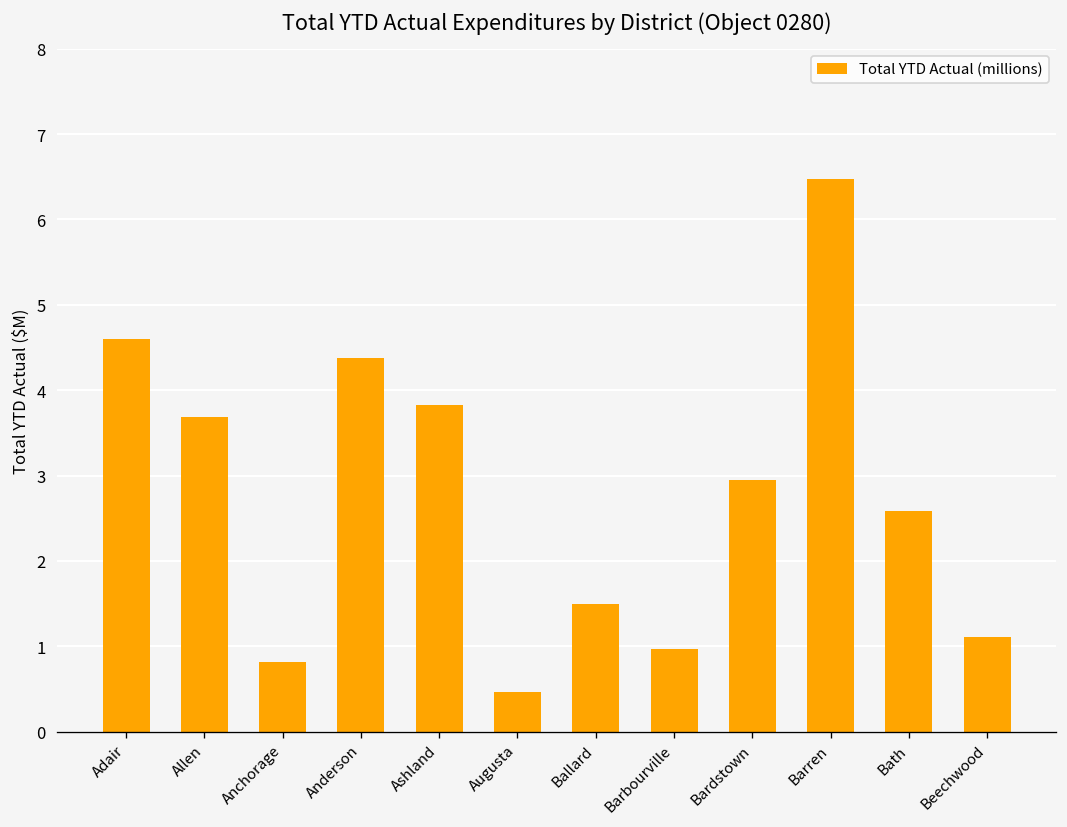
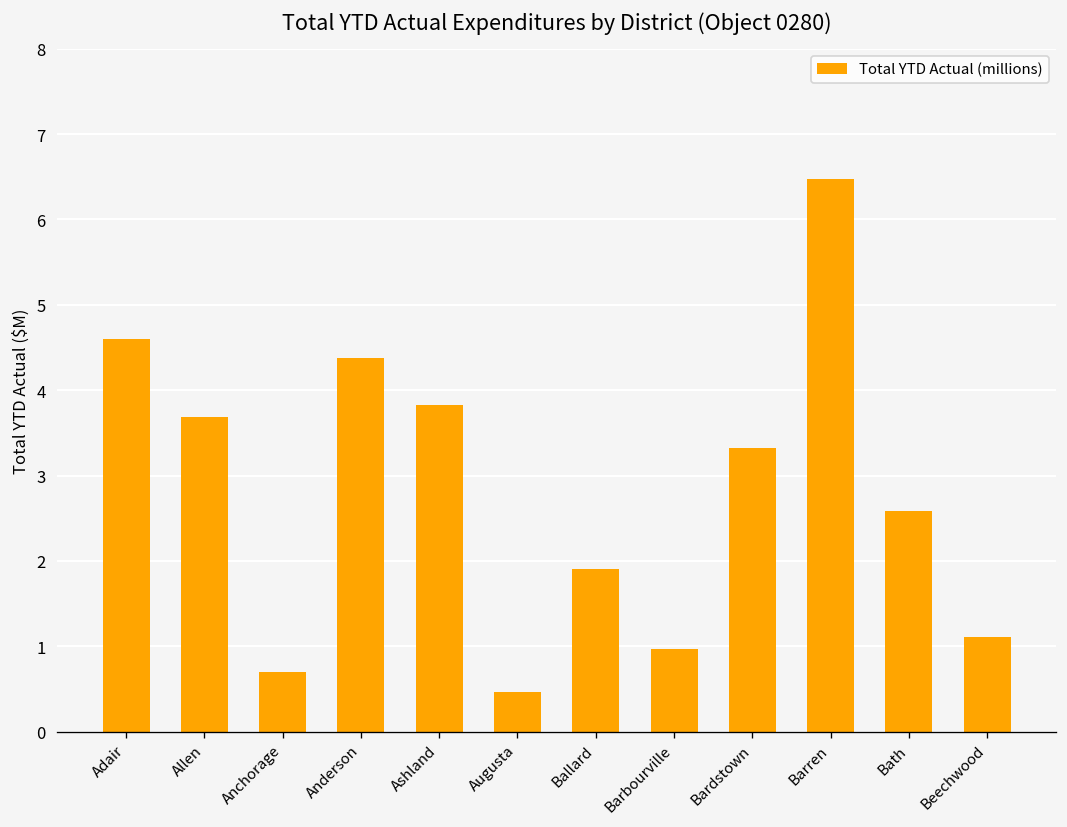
Anchorage: 0.8 -> 0.7
Ballard: 1.5 -> 1.9
Bardstown: 3.0 -> 3.3
